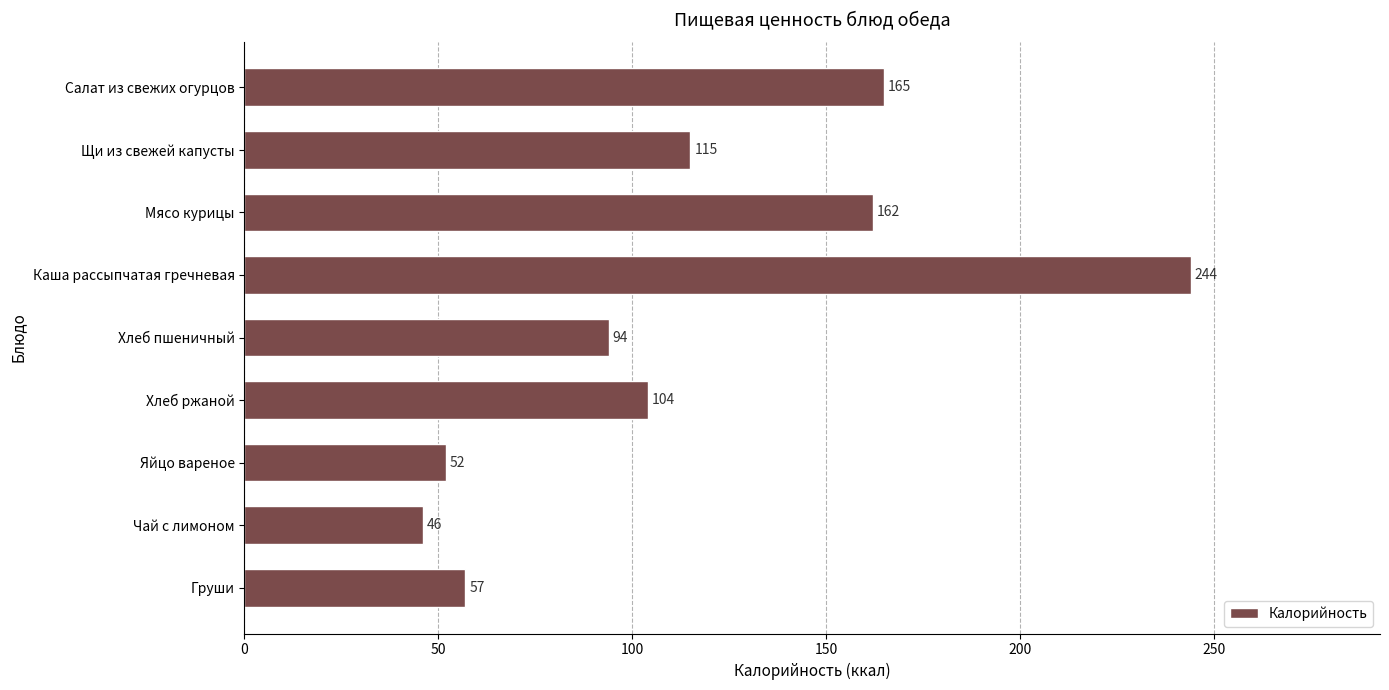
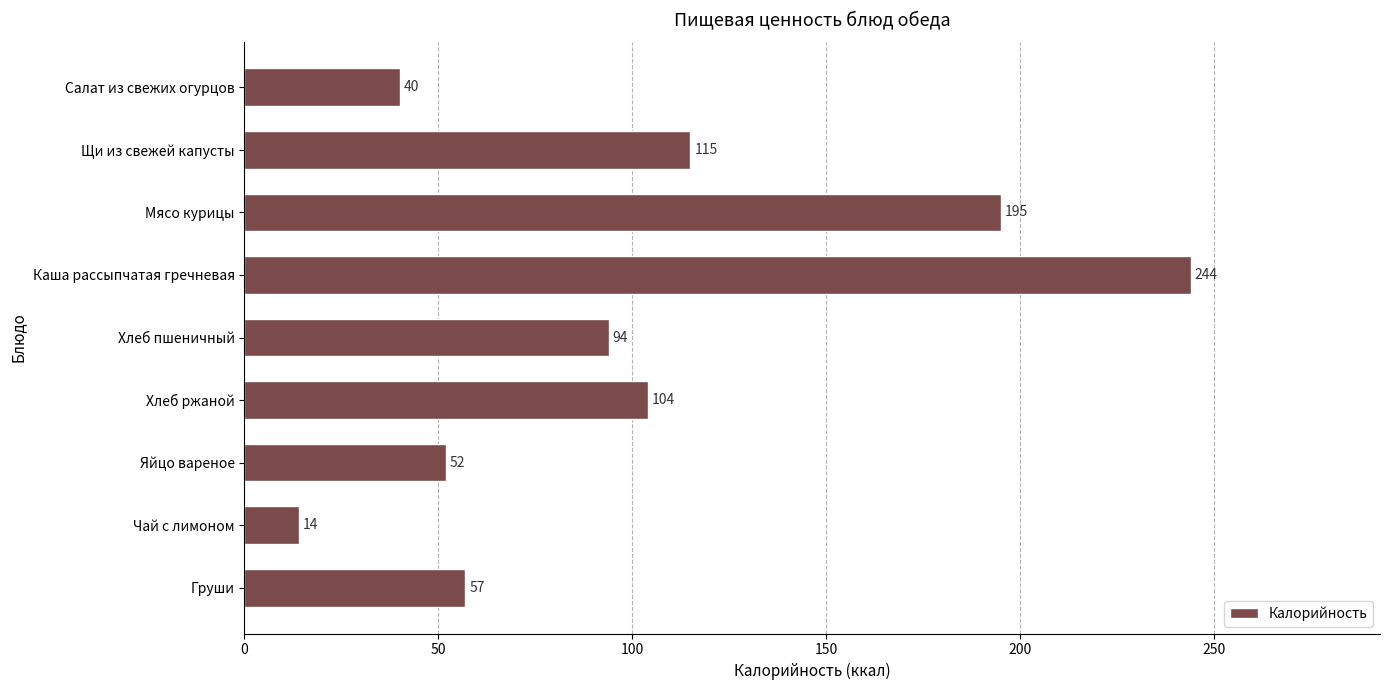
Салат из свежих огурцов: 165 -> 40
Мясо курицы: 162 -> 195
Чай с лимоном: 46 -> 14
